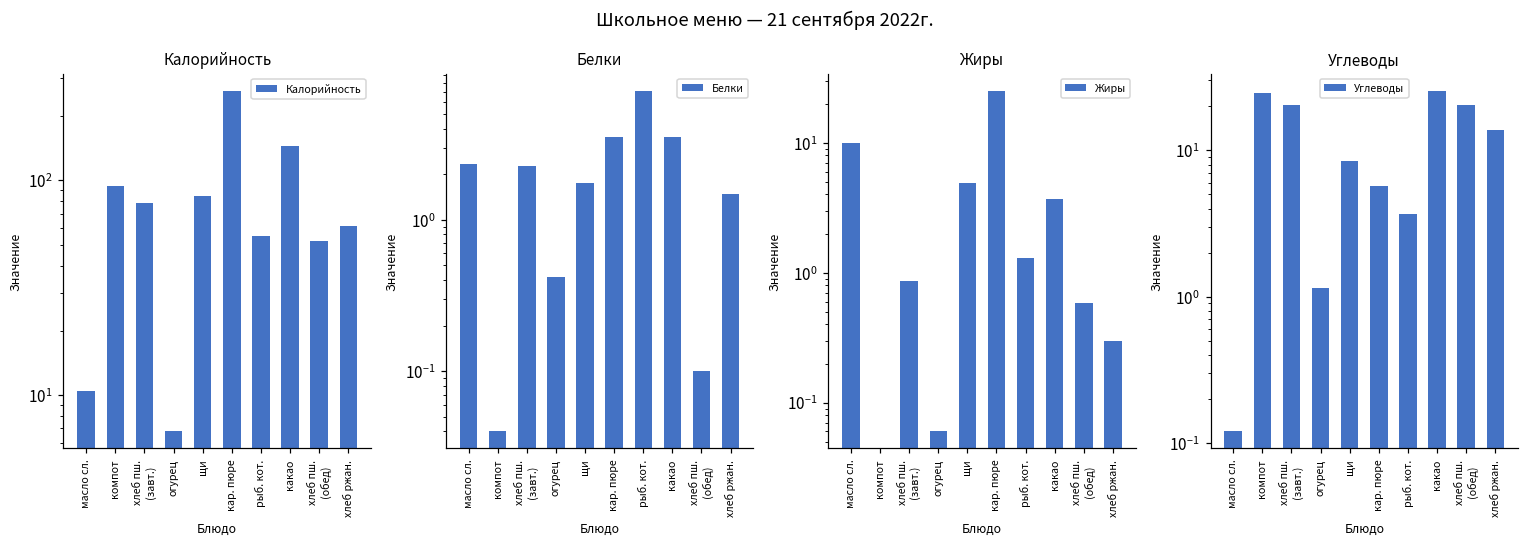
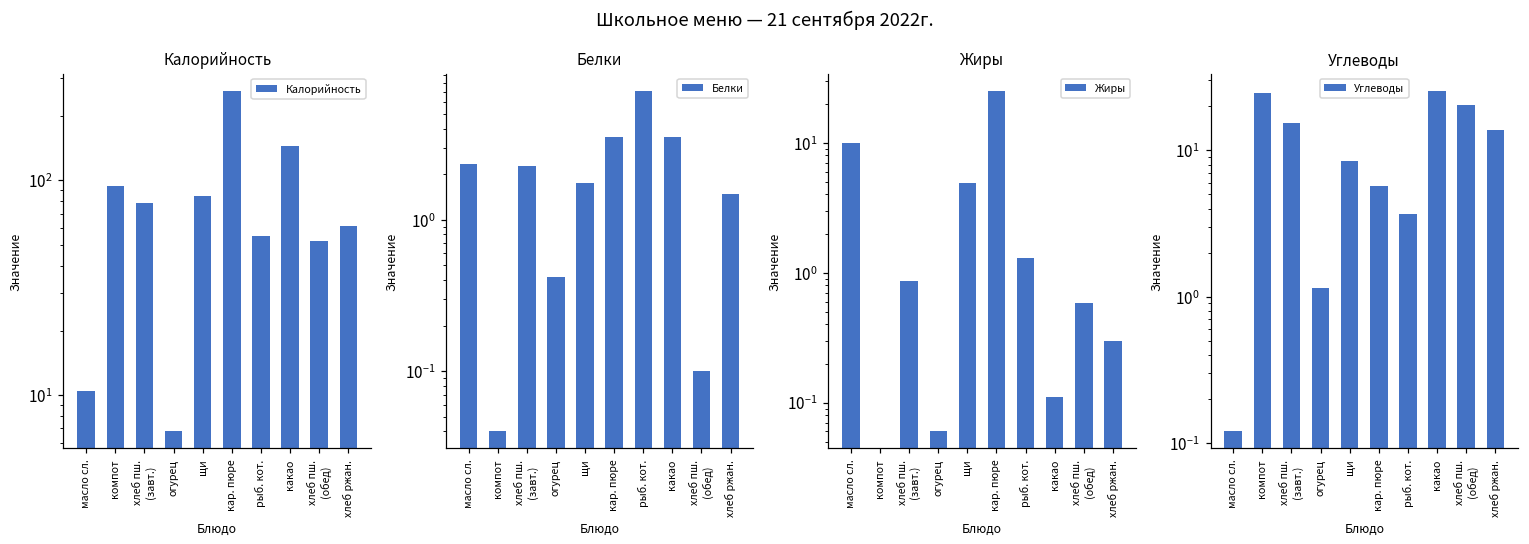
Жиры, какао: 3.7 -> 0.11
Углеводы, хлеб пш. (завт.): 20 -> 15
